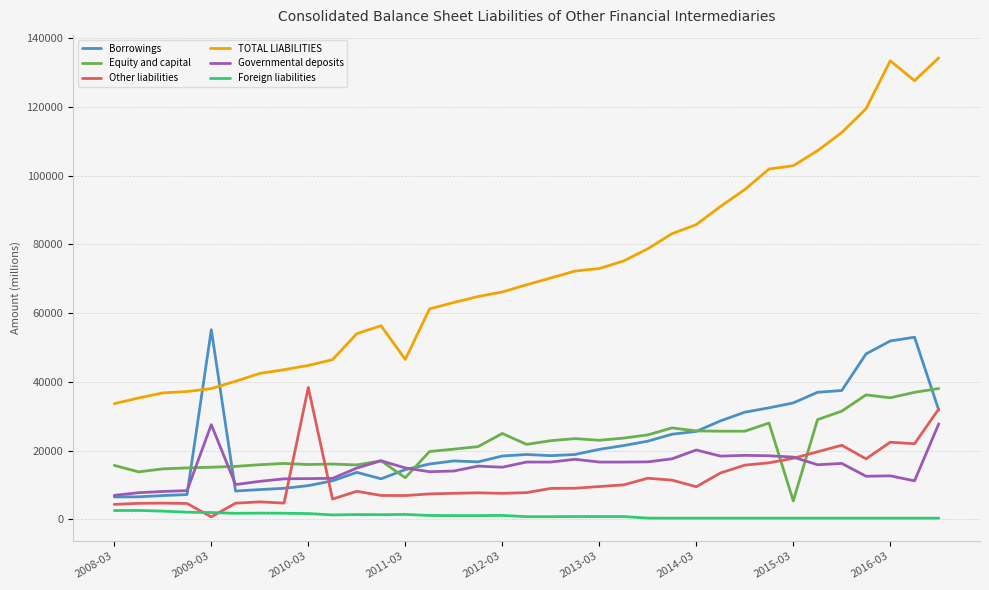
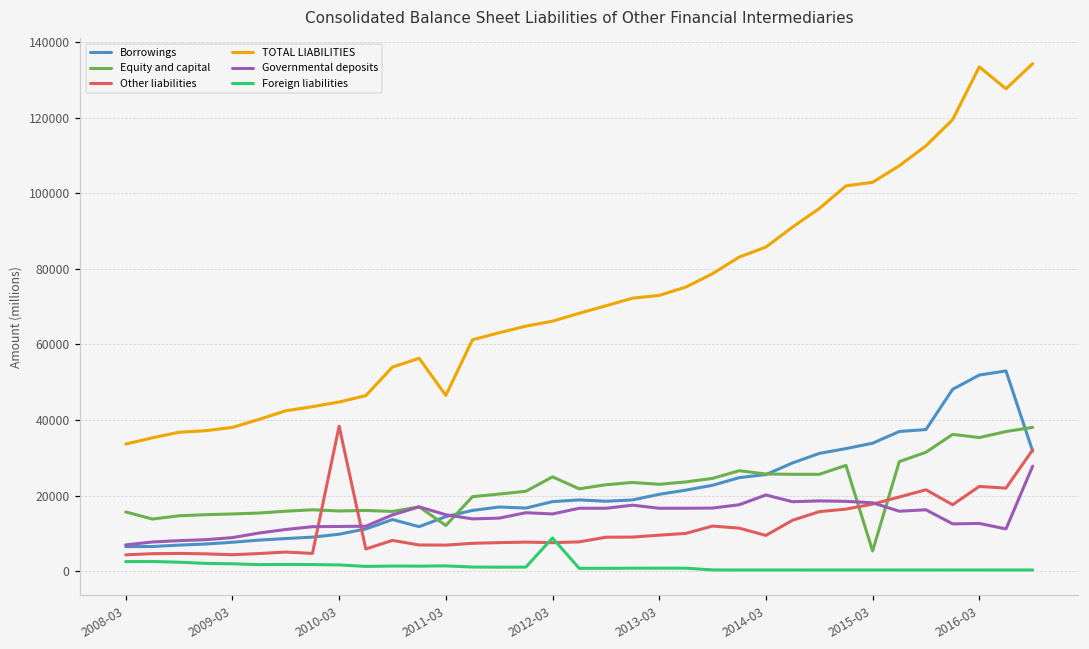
Borrowings, 2009-03: 55000 -> 8000
Other liabilities, 2009-03: 1000 -> 4000
Governmental deposits, 2009-03: 28000 -> 9000
Foreign liabilities, 2012-03: 1000 -> 9000
